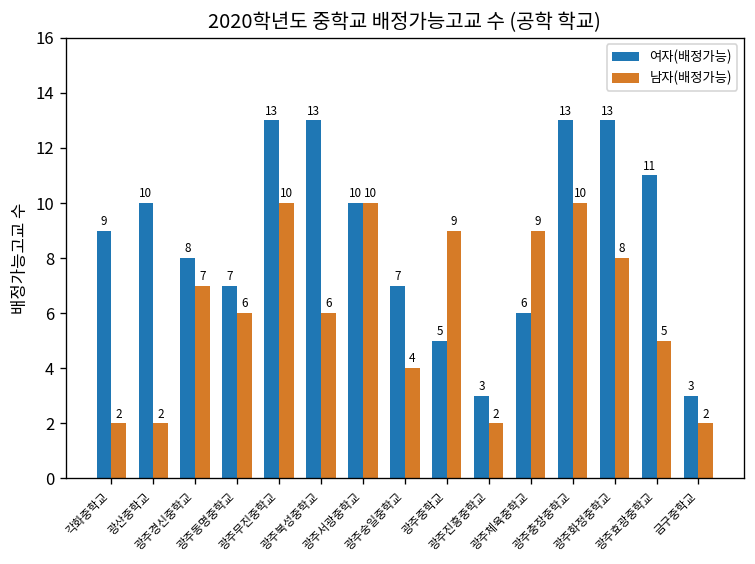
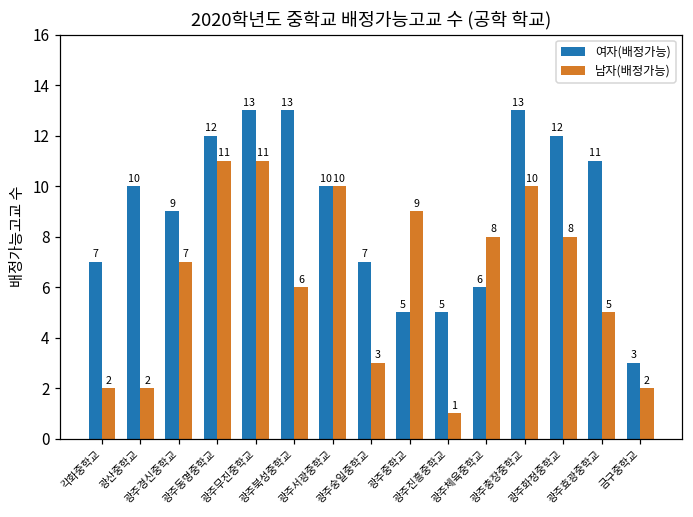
여자(배정가능), 각화중학교: 9 -> 7
여자(배정가능), 광주경신중학교: 8 -> 9
여자(배정가능), 광주동명중학교: 7 -> 12
남자(배정가능), 광주동명중학교: 6 -> 11
남자(배정가능), 광주무진중학교: 10 -> 11
남자(배정가능), 광주숭일중학교: 4 -> 3
여자(배정가능), 광주진흥중학교: 3 -> 5
남자(배정가능), 광주진흥중학교: 2 -> 1
남자(배정가능), 광주체육중학교: 9 -> 8
여자(배정가능), 광주화정중학교: 13 -> 12
